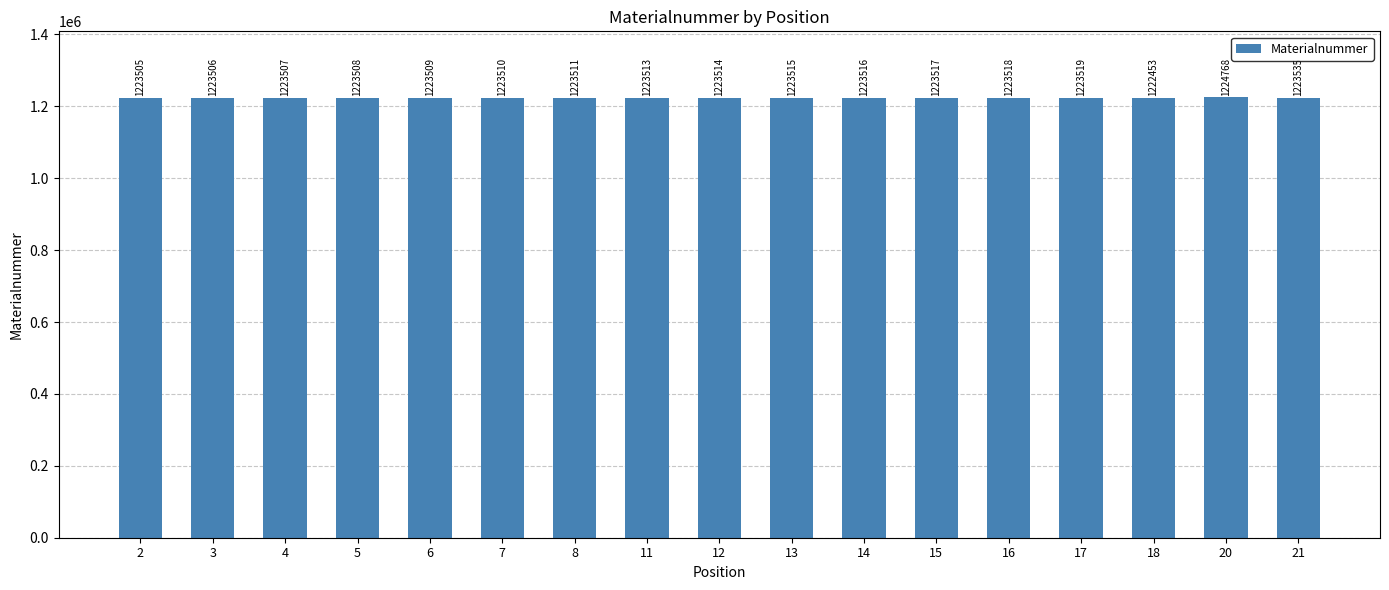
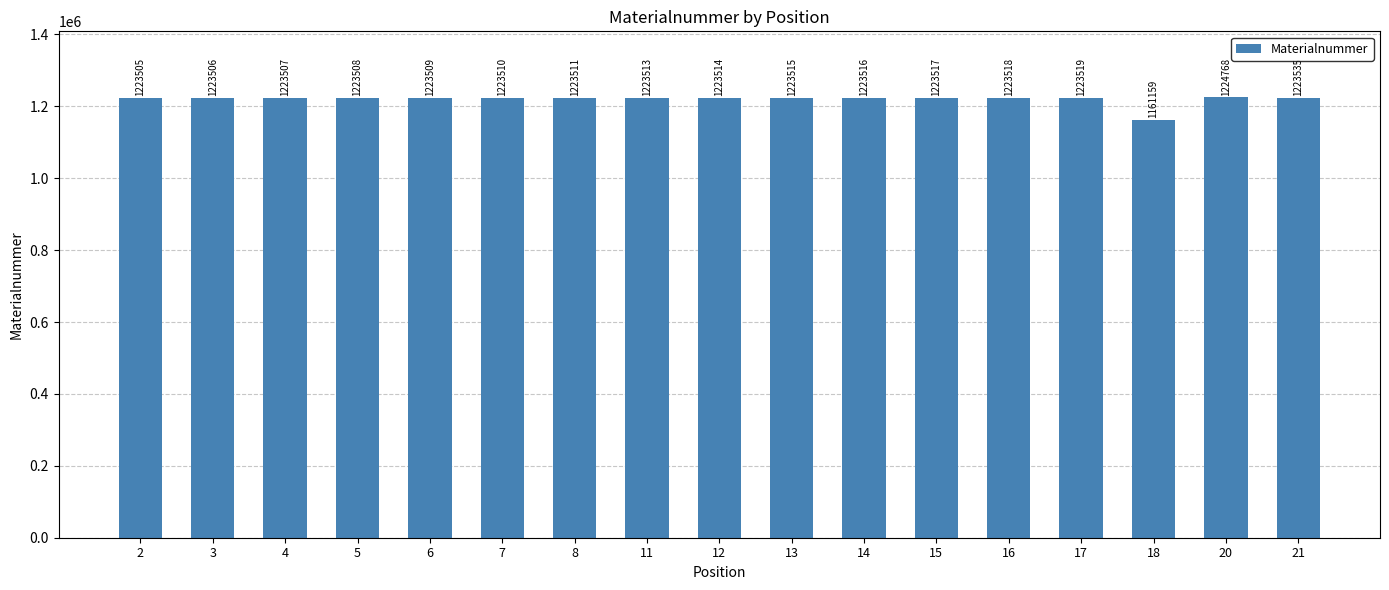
18: 1222453 -> 1161159
